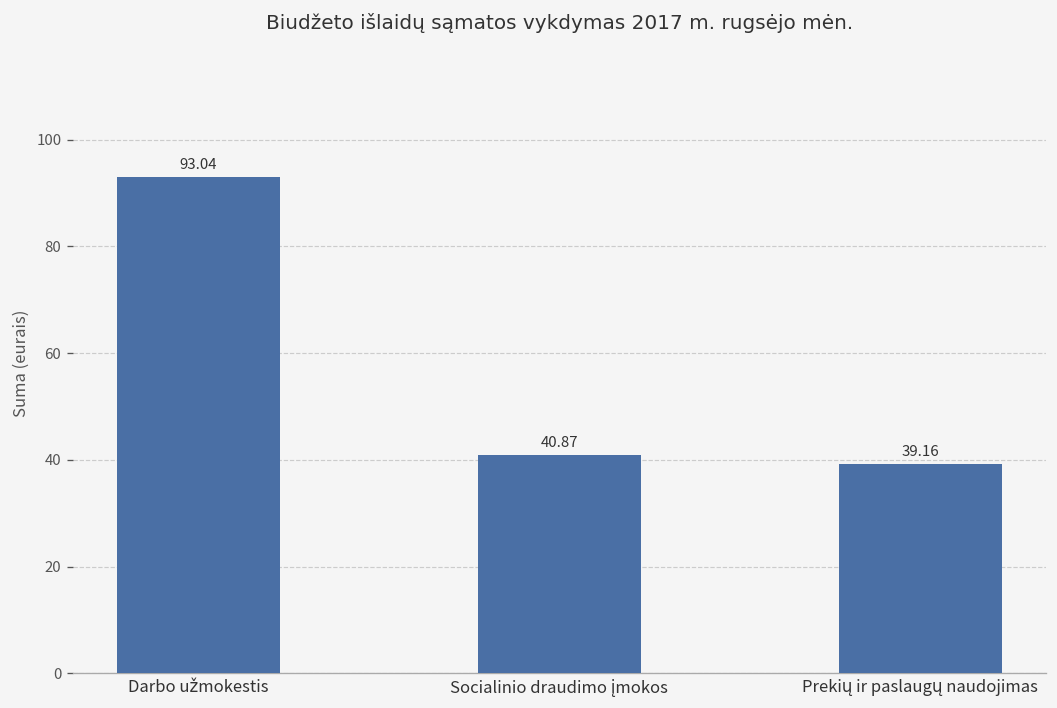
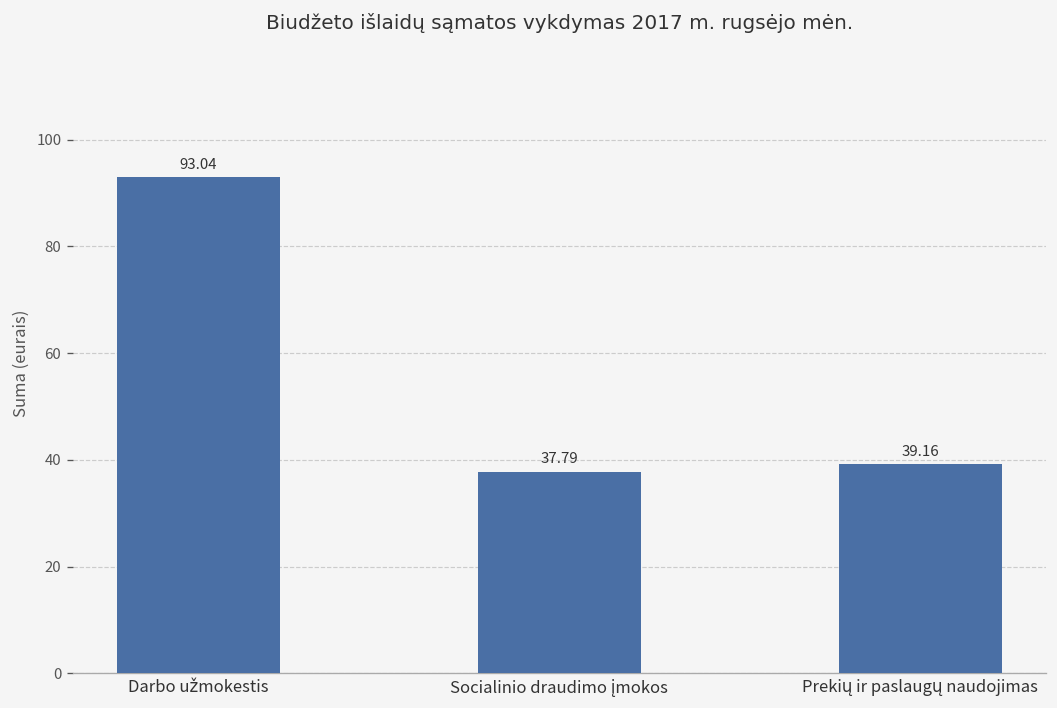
Socialinio draudimo įmokos: 40.87 -> 37.79
